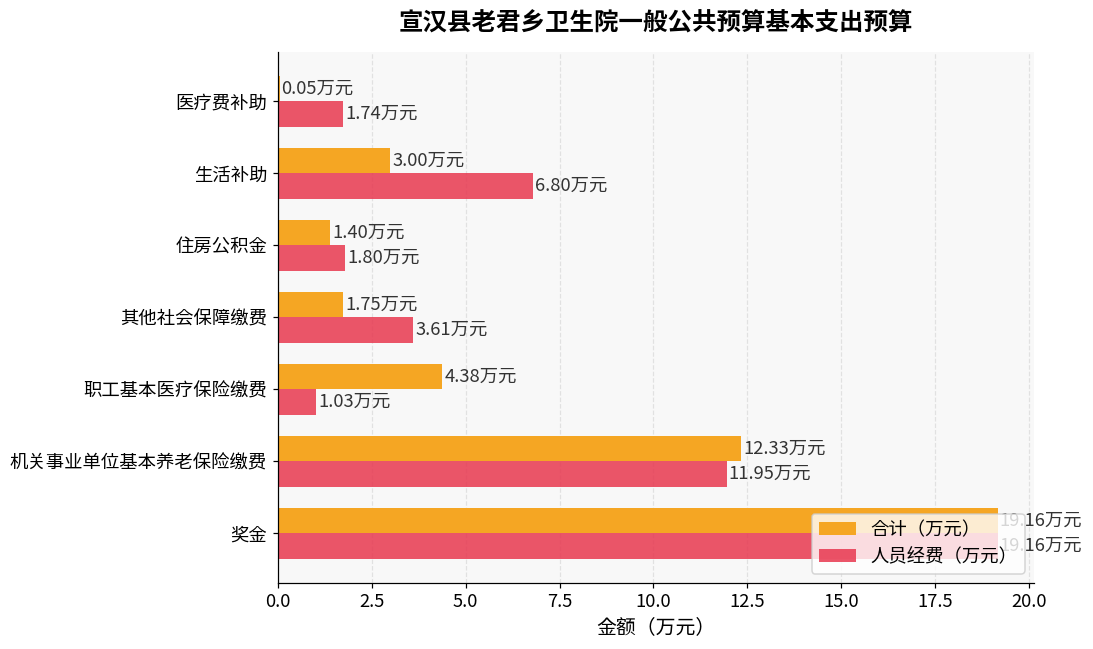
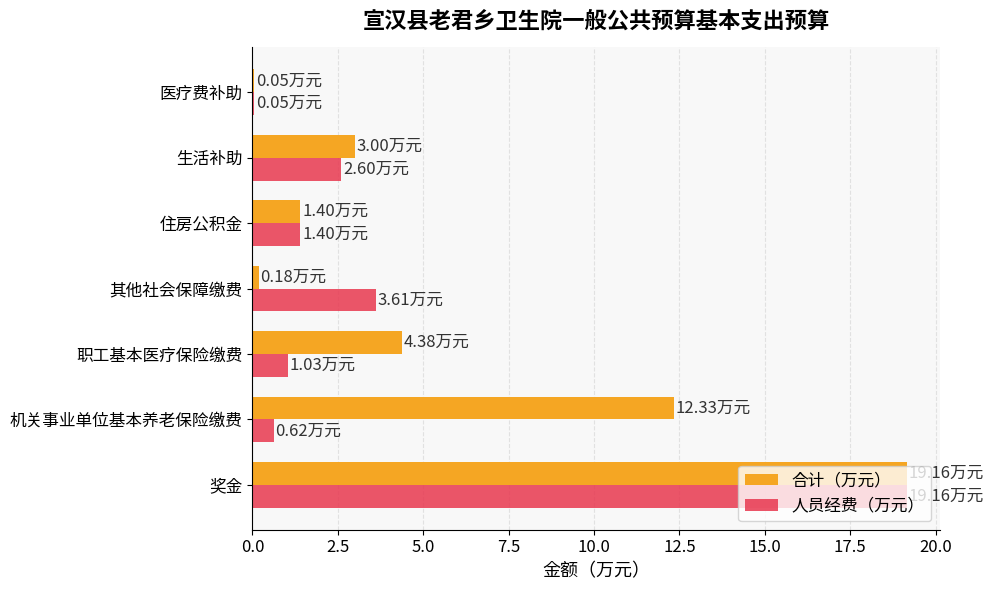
人员经费（万元）, 医疗费补助: 1.74 -> 0.05
人员经费（万元）, 生活补助: 6.80 -> 2.60
人员经费（万元）, 住房公积金: 1.80 -> 1.40
合计（万元）, 其他社会保障缴费: 1.75 -> 0.18
人员经费（万元）, 机关事业单位基本养老保险缴费: 11.95 -> 0.62
